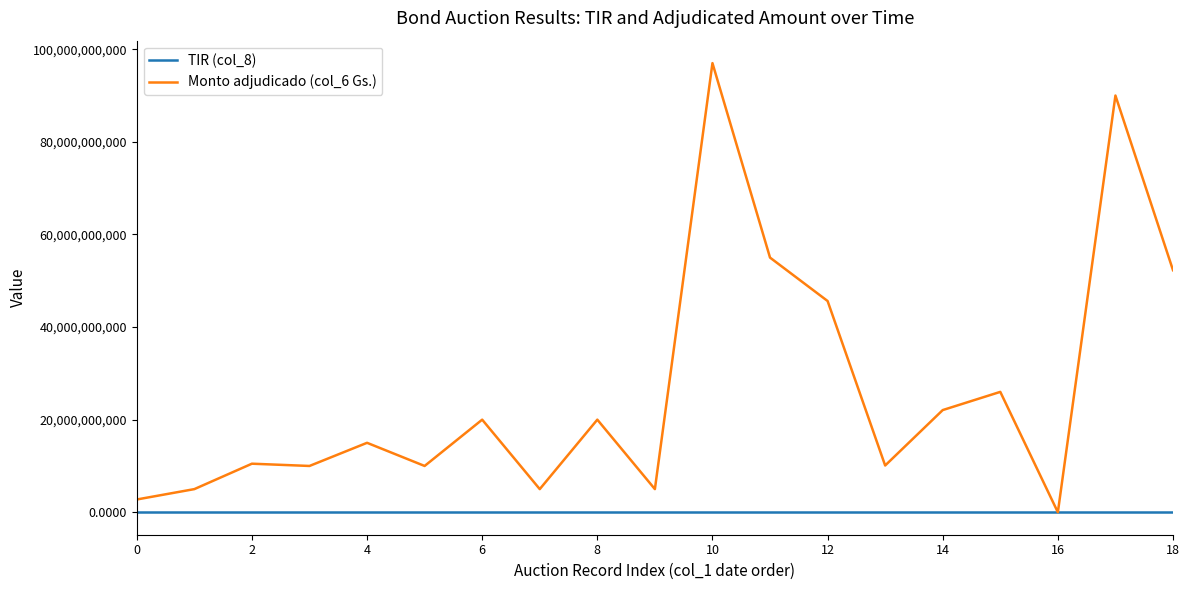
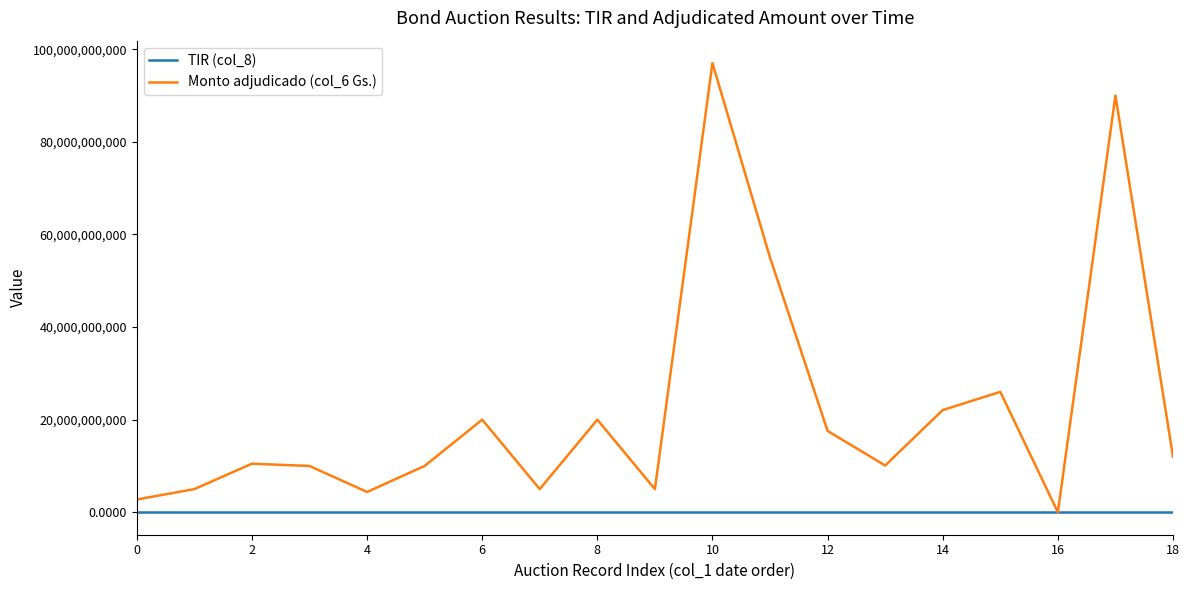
Monto adjudicado (col_6 Gs.), 4: 15,000,000,000 -> 4,000,000,000
Monto adjudicado (col_6 Gs.), 12: 46,000,000,000 -> 18,000,000,000
Monto adjudicado (col_6 Gs.), 18: 52,000,000,000 -> 12,000,000,000
